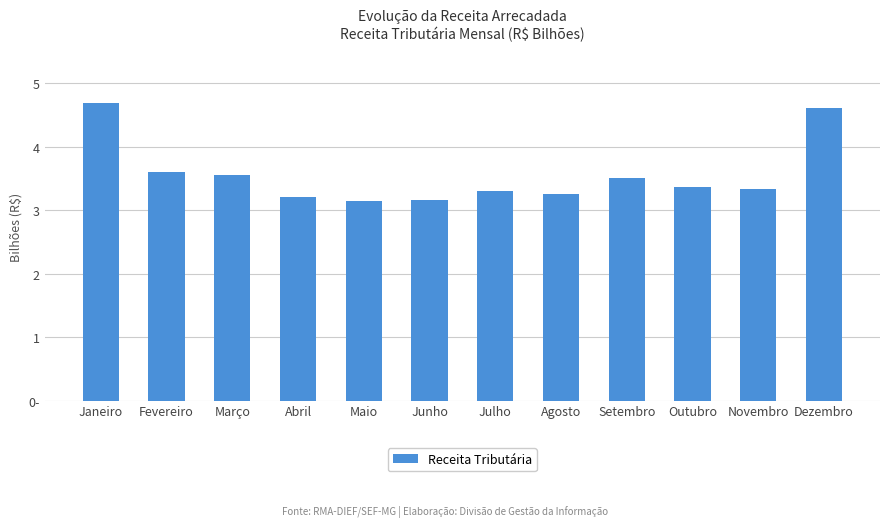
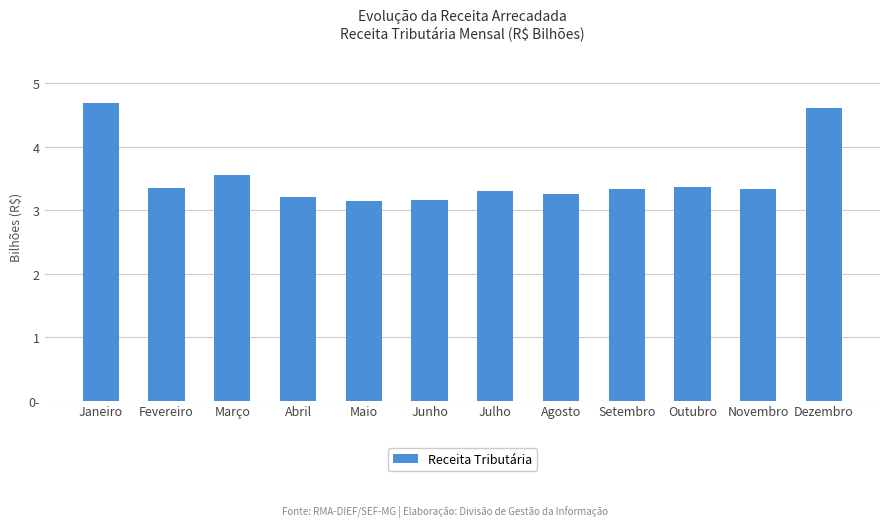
Fevereiro: 3.6 -> 3.4
Setembro: 3.5 -> 3.3
